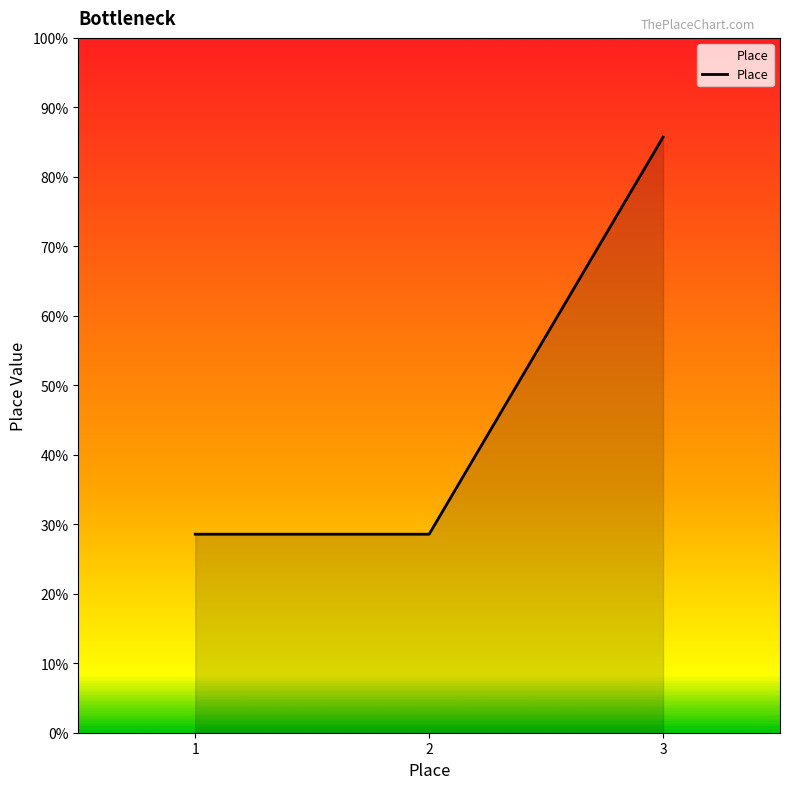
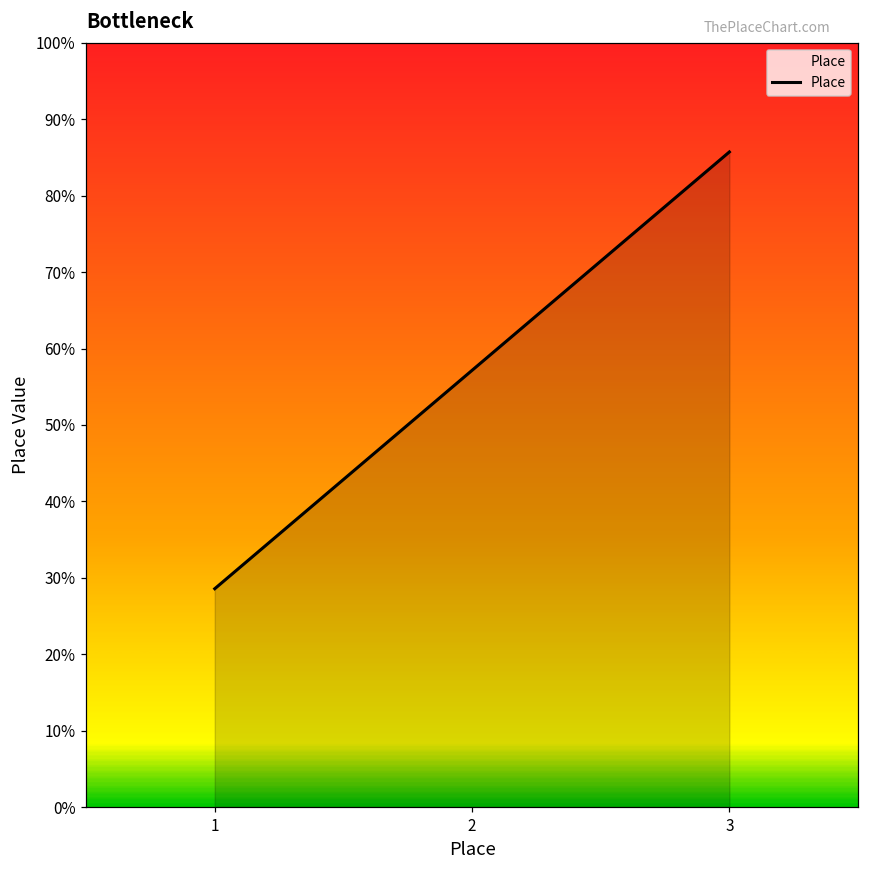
2: 29% -> 57%
